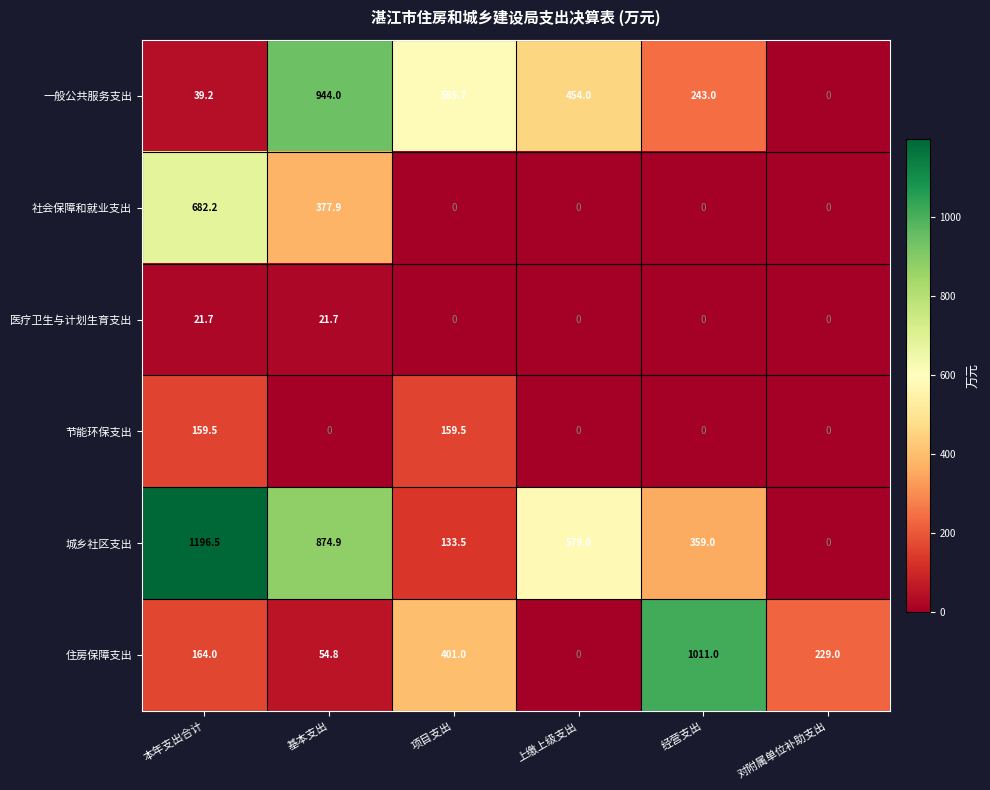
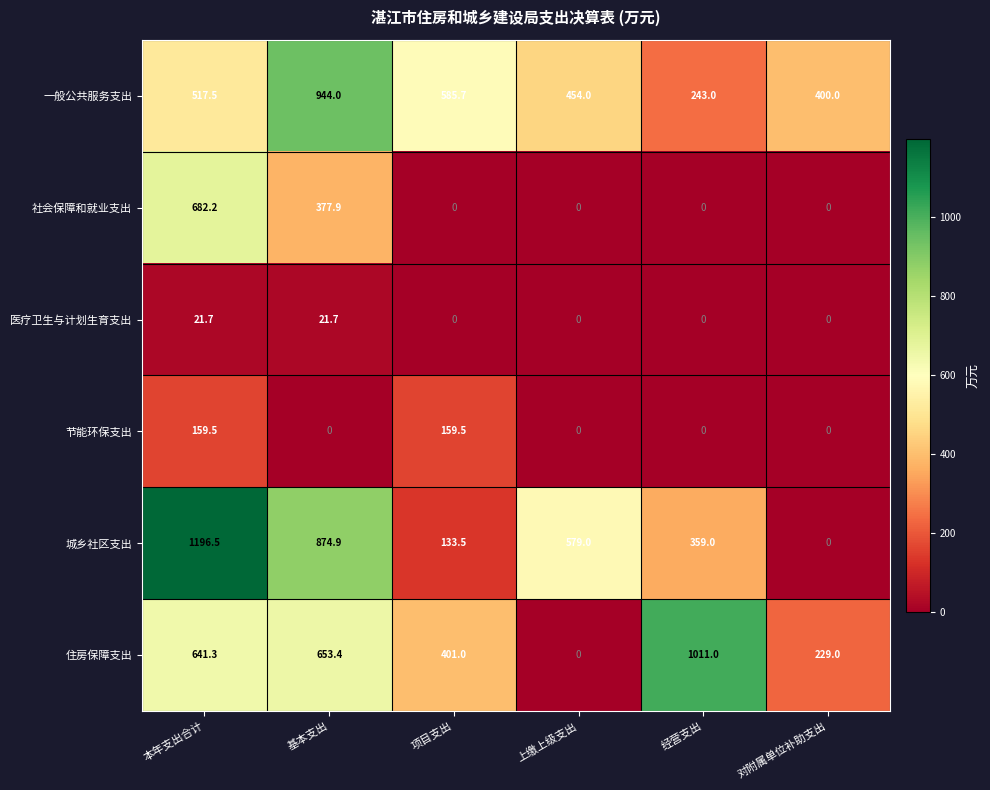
一般公共服务支出, 本年支出合计: 39.2 -> 517.5
一般公共服务支出, 对附属单位补助支出: 0 -> 400.0
住房保障支出, 本年支出合计: 164.0 -> 641.3
住房保障支出, 基本支出: 54.8 -> 653.4
